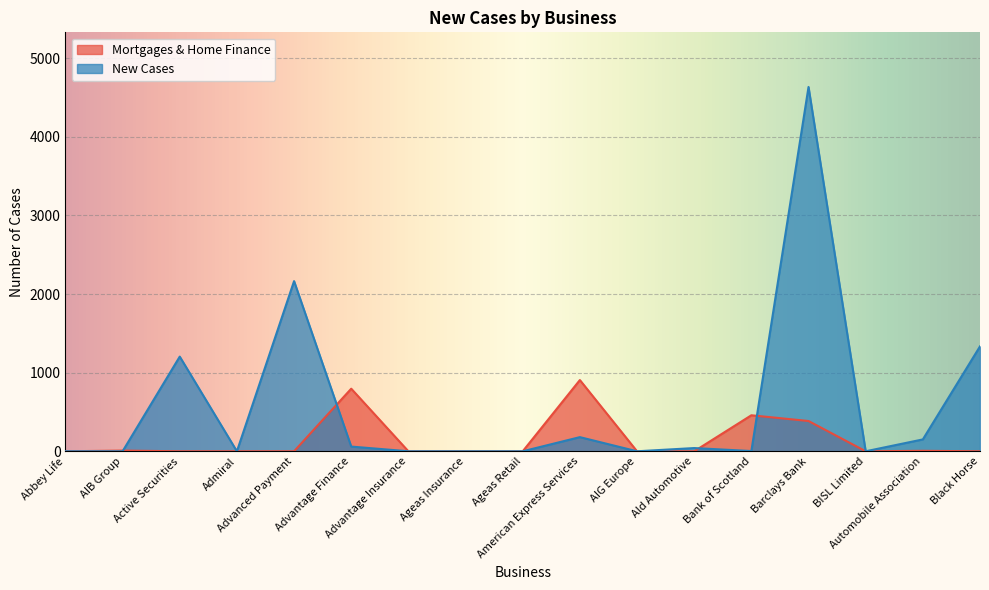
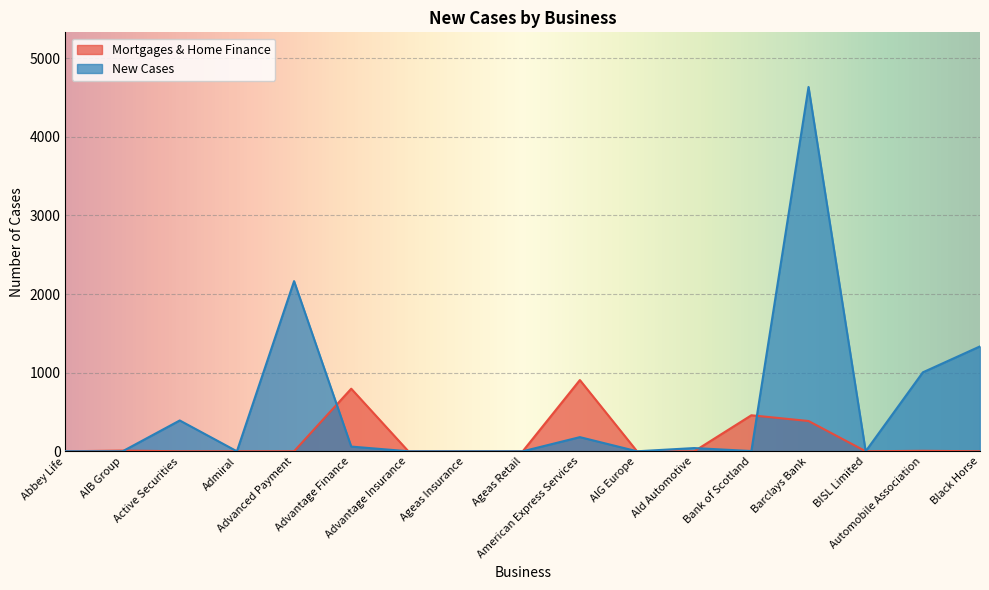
New Cases, Active Securities: 1200 -> 400
New Cases, Automobile Association: 200 -> 1000
